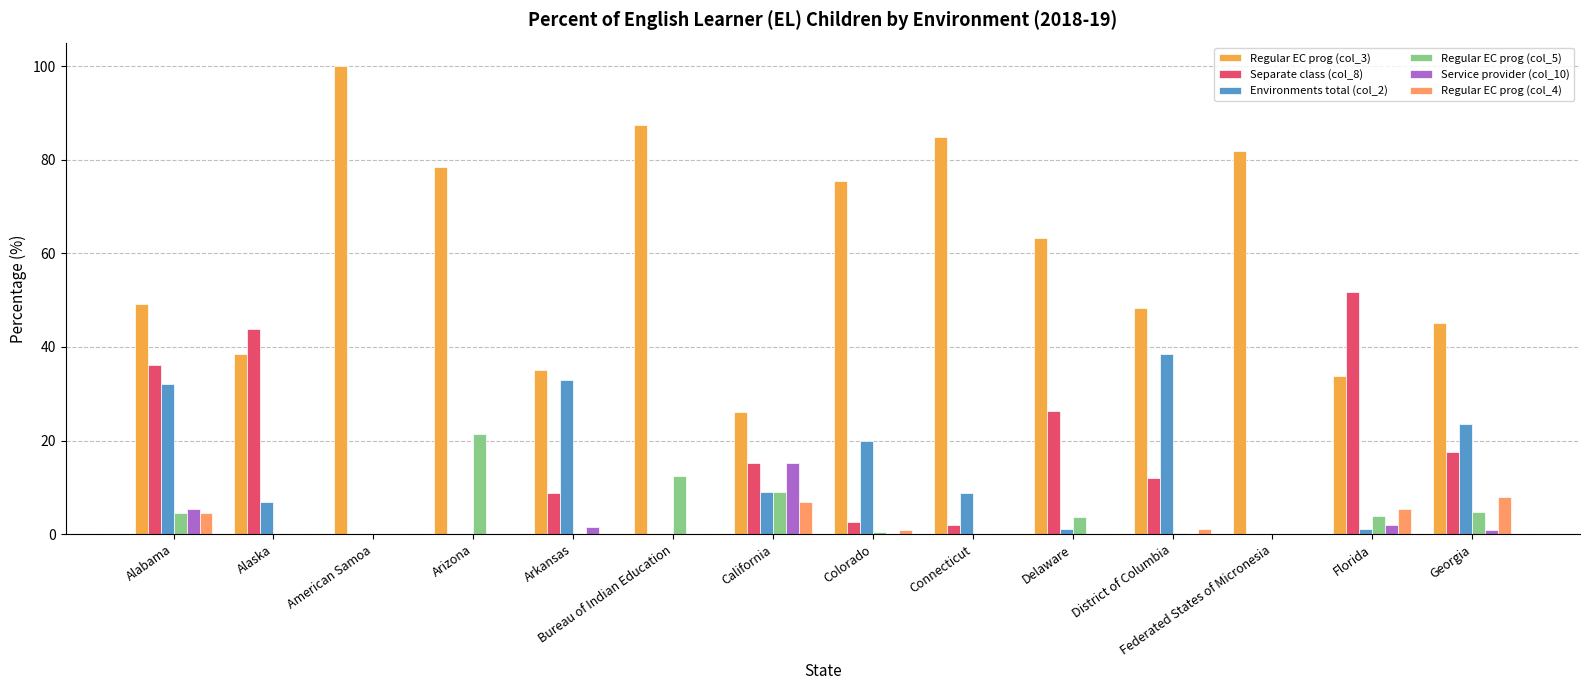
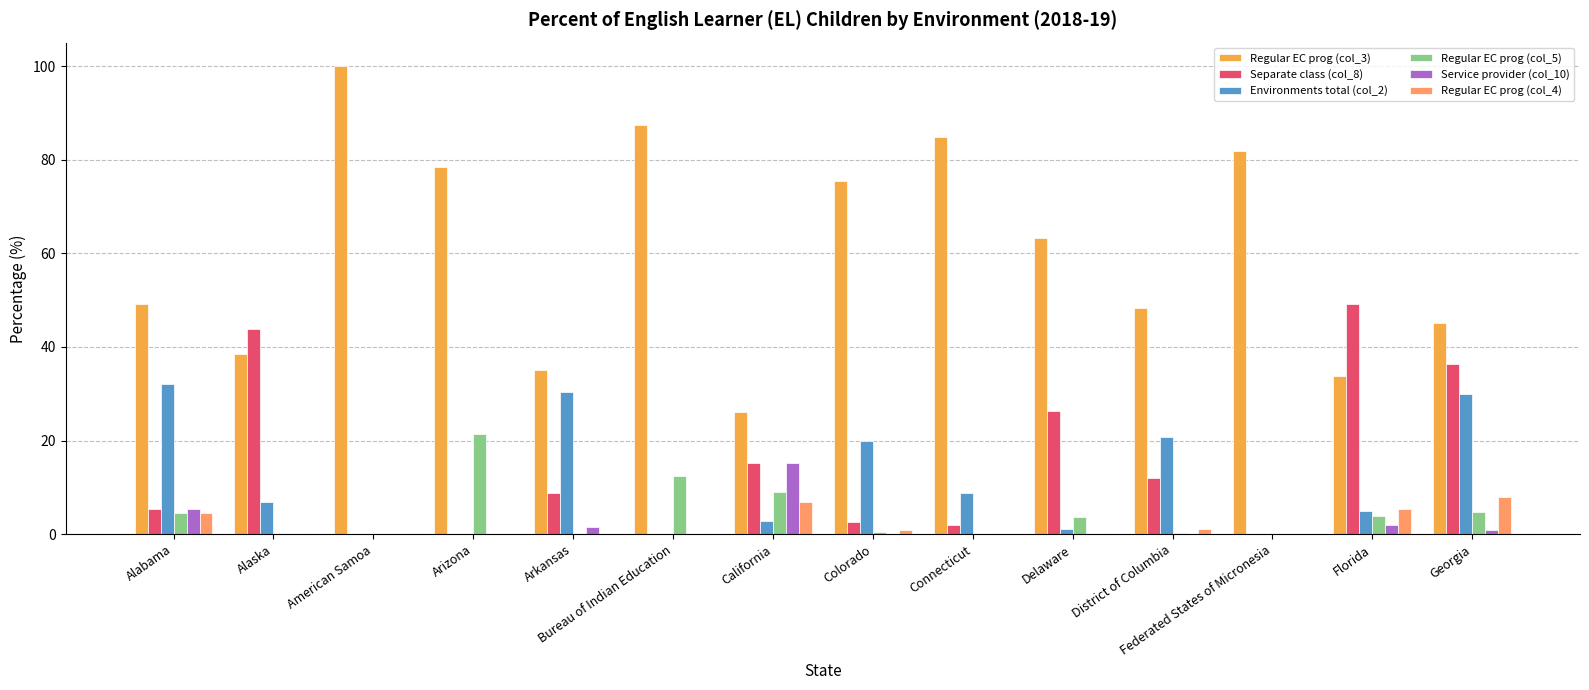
Separate class (col_8), Alabama: 36 -> 5
Environments total (col_2), Arkansas: 33 -> 30
Environments total (col_2), California: 9 -> 3
Environments total (col_2), District of Columbia: 38 -> 21
Separate class (col_8), Florida: 52 -> 49
Environments total (col_2), Florida: 1 -> 5
Separate class (col_8), Georgia: 18 -> 36
Environments total (col_2), Georgia: 24 -> 30
